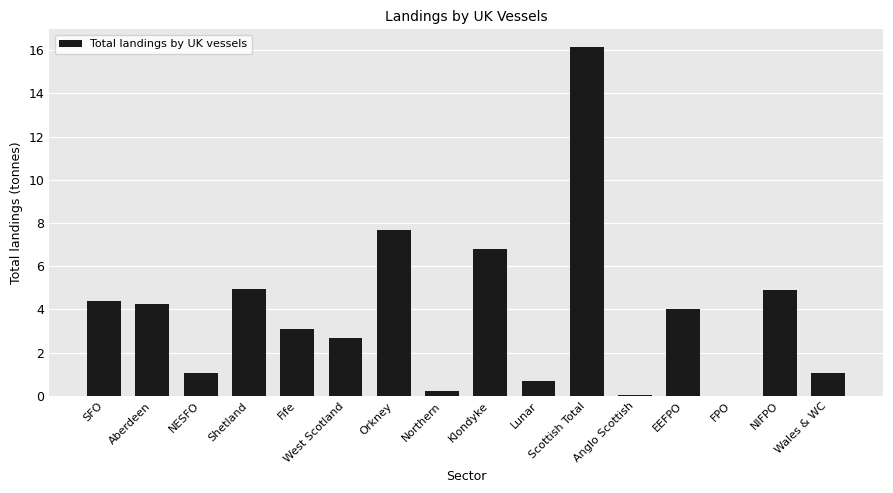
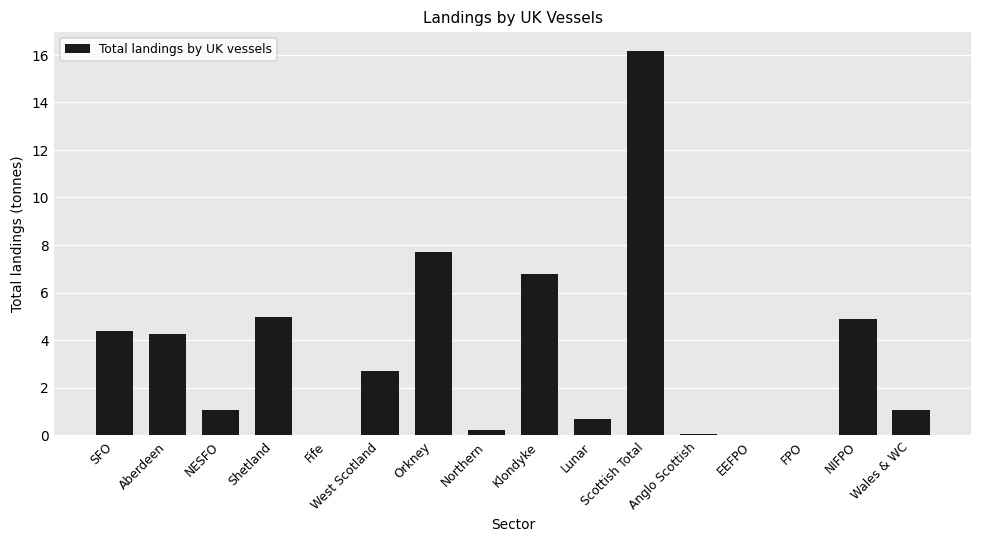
Fife: 3.1 -> 0.0
EEFPO: 4 -> 0
